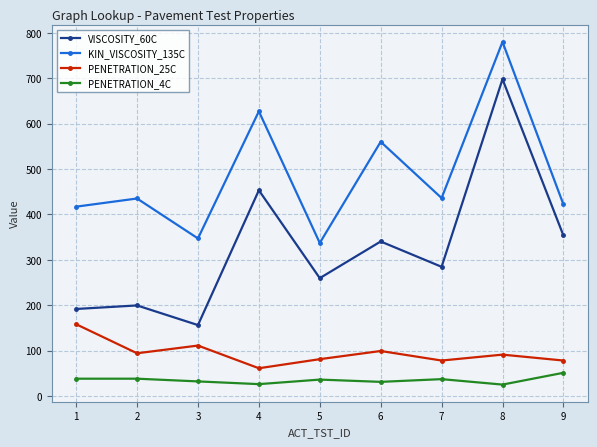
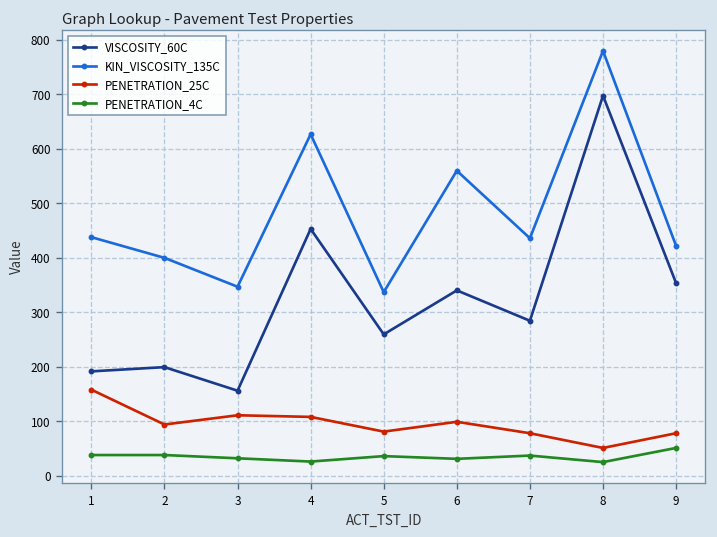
KIN_VISCOSITY_135C, 1: 420 -> 440
KIN_VISCOSITY_135C, 2: 440 -> 400
PENETRATION_25C, 4: 60 -> 110
PENETRATION_25C, 8: 90 -> 50
